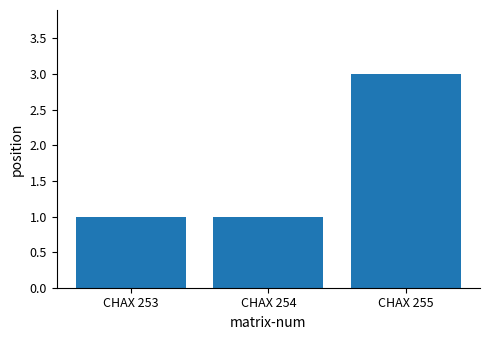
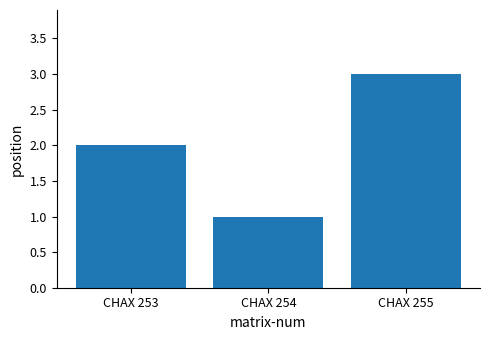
CHAX 253: 1 -> 2
